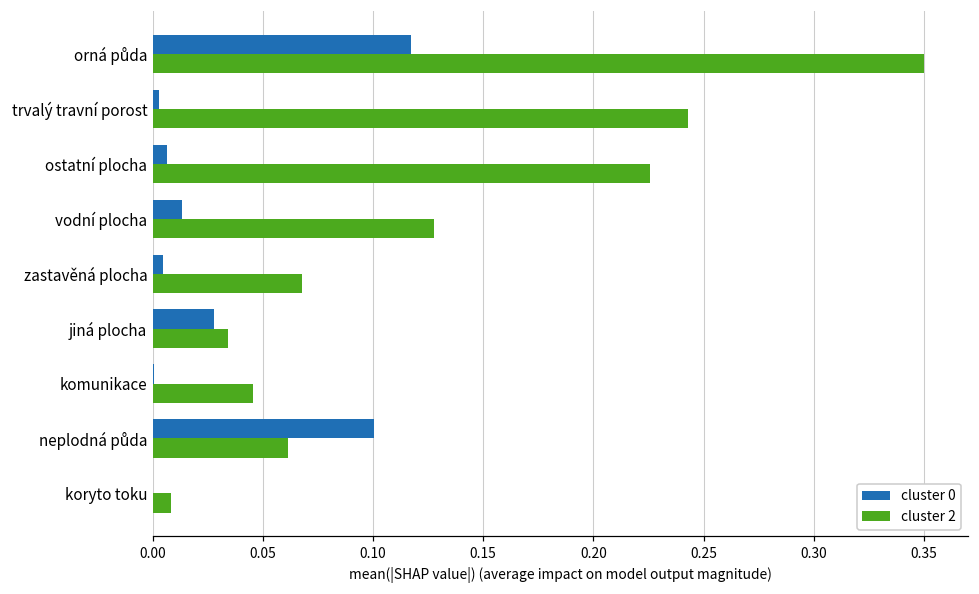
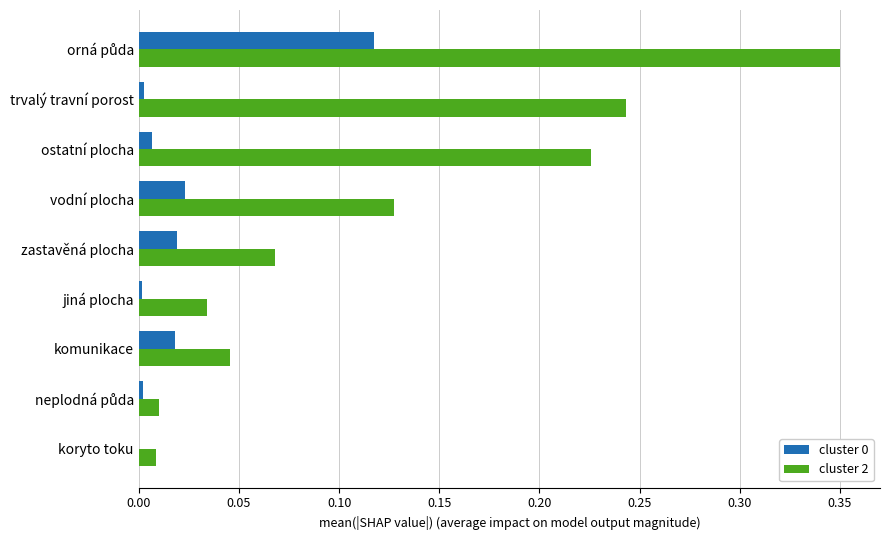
cluster 0, vodní plocha: 0.013 -> 0.023
cluster 0, zastavěná plocha: 0.005 -> 0.019
cluster 0, jiná plocha: 0.028 -> 0.002
cluster 0, komunikace: 0.001 -> 0.018
cluster 0, neplodná půda: 0.101 -> 0.002
cluster 2, neplodná půda: 0.061 -> 0.010
